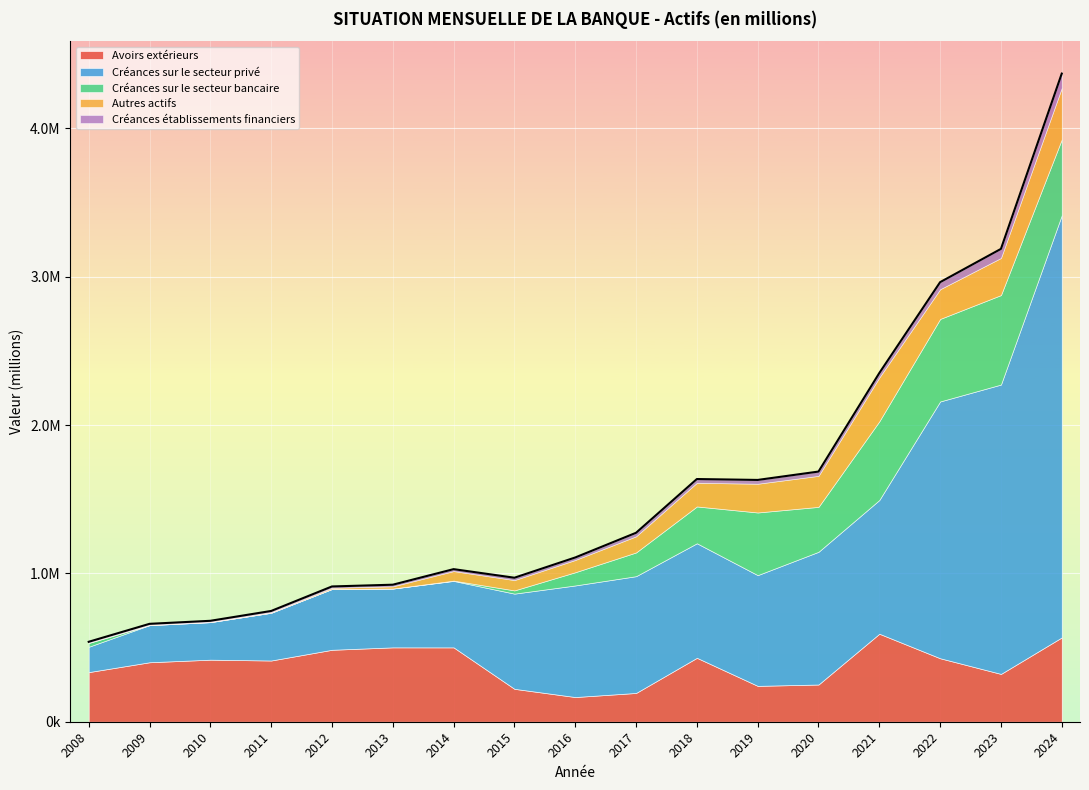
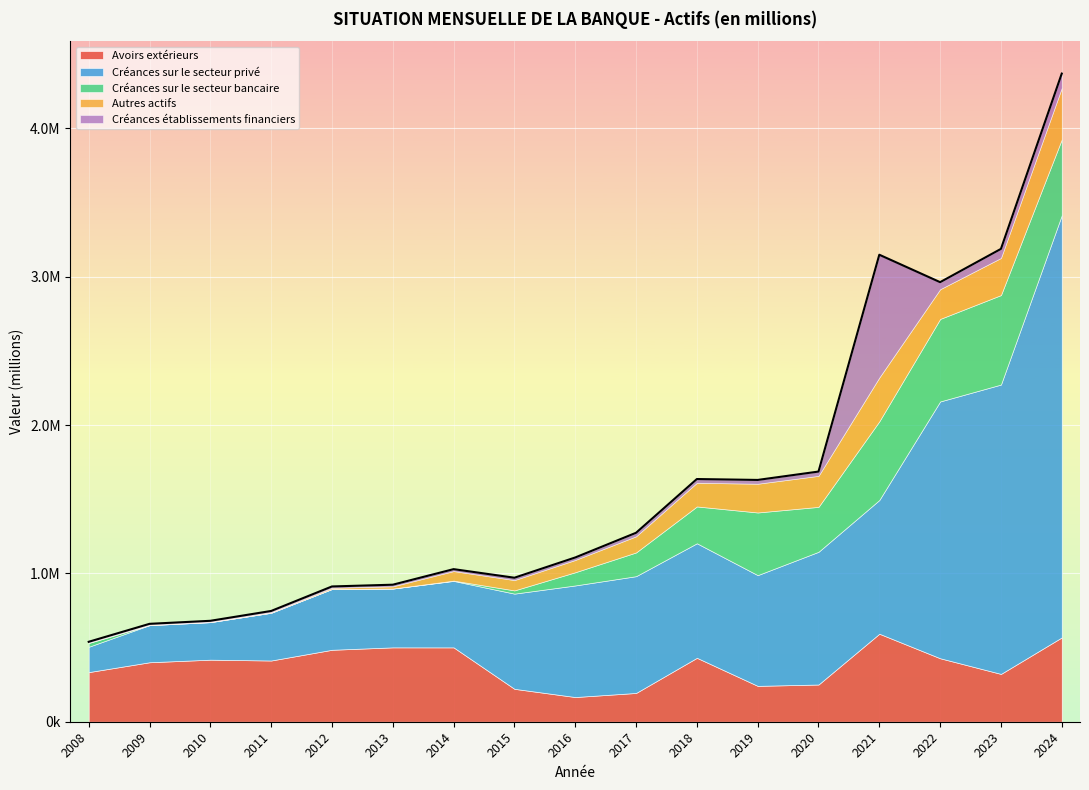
Créances établissements financiers, 2021: 30000 -> 830000
